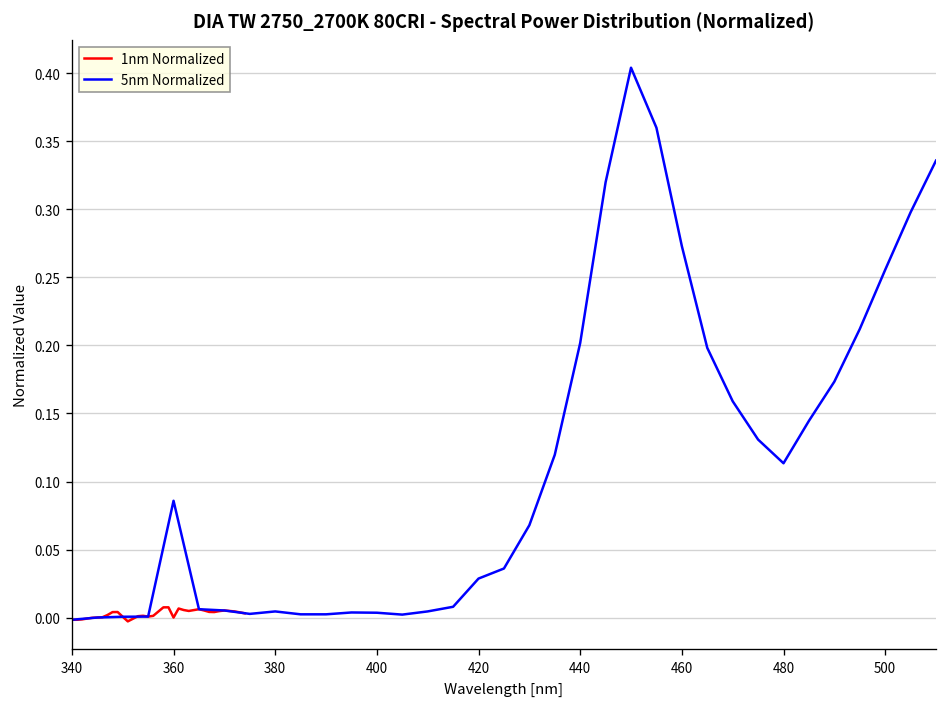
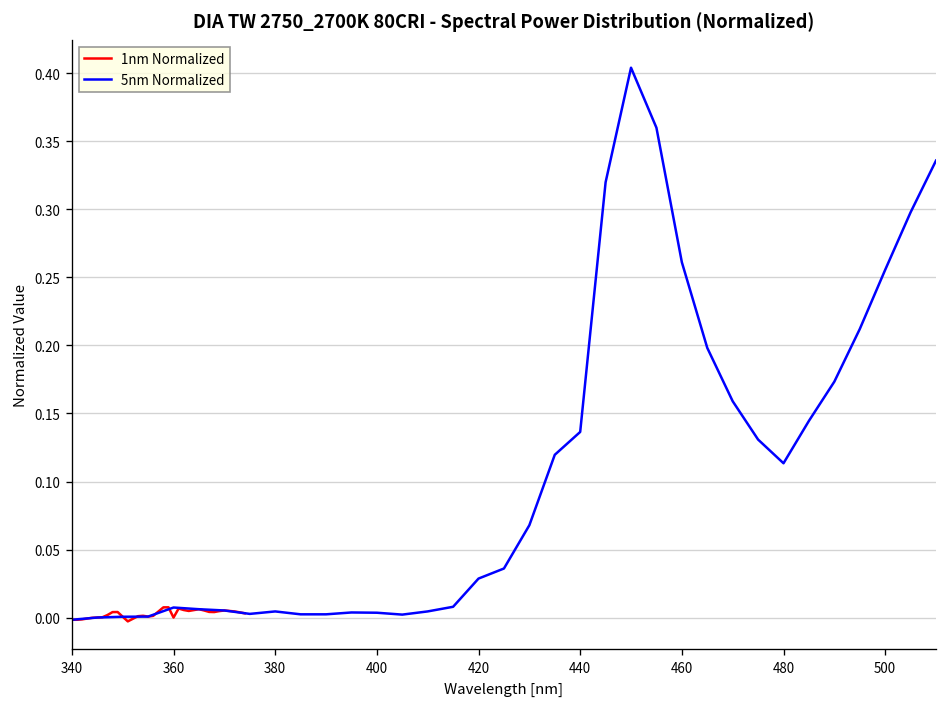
5nm Normalized, 360: 0.086 -> 0.007
5nm Normalized, 440: 0.202 -> 0.136
5nm Normalized, 460: 0.273 -> 0.261
